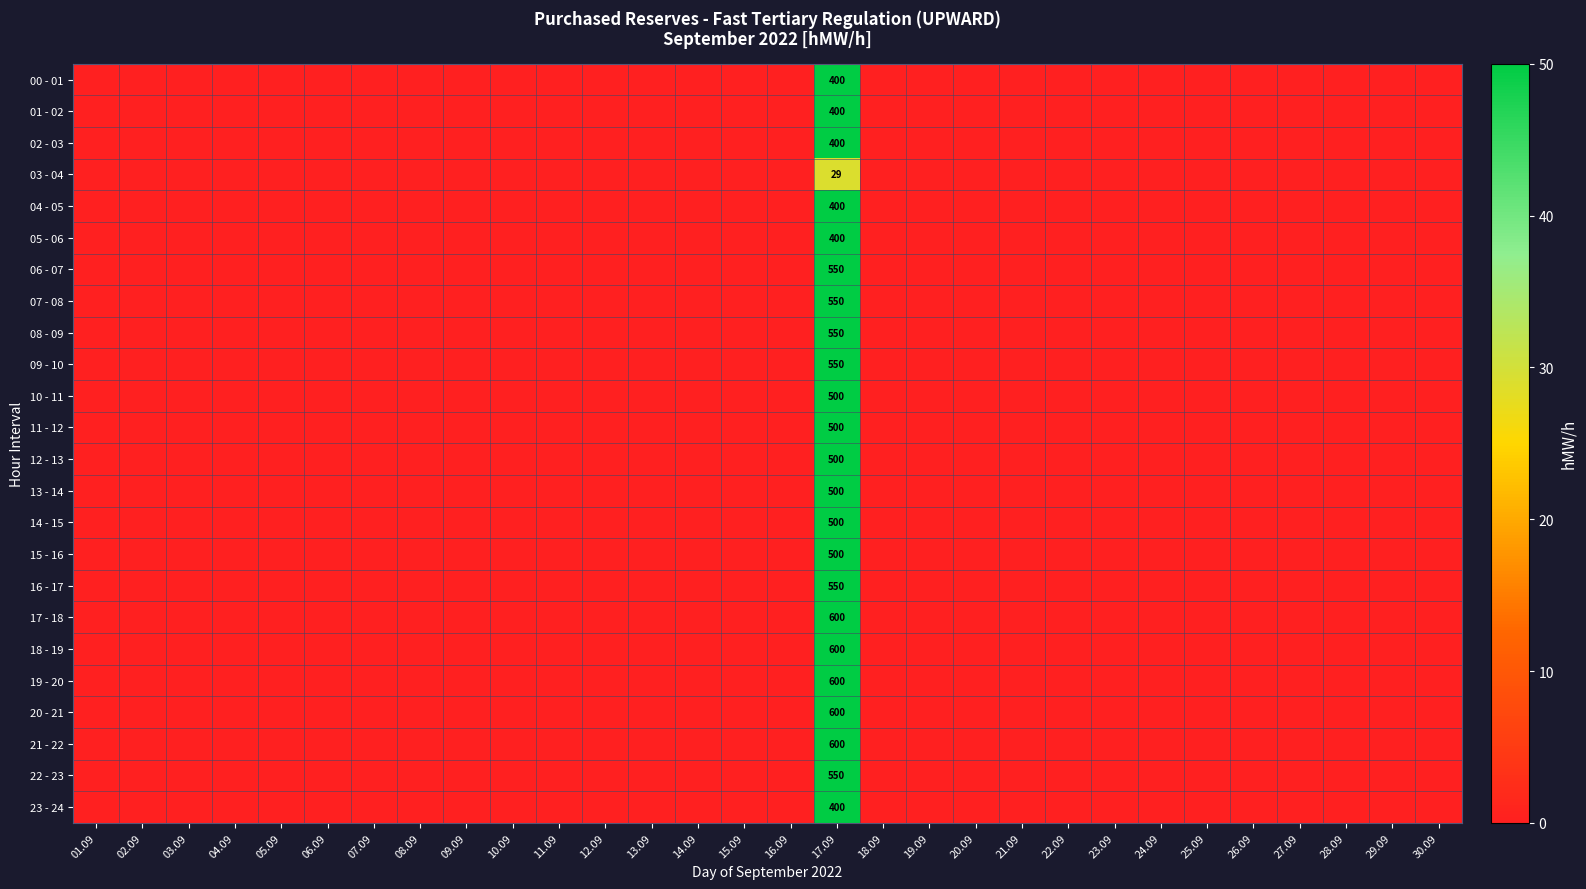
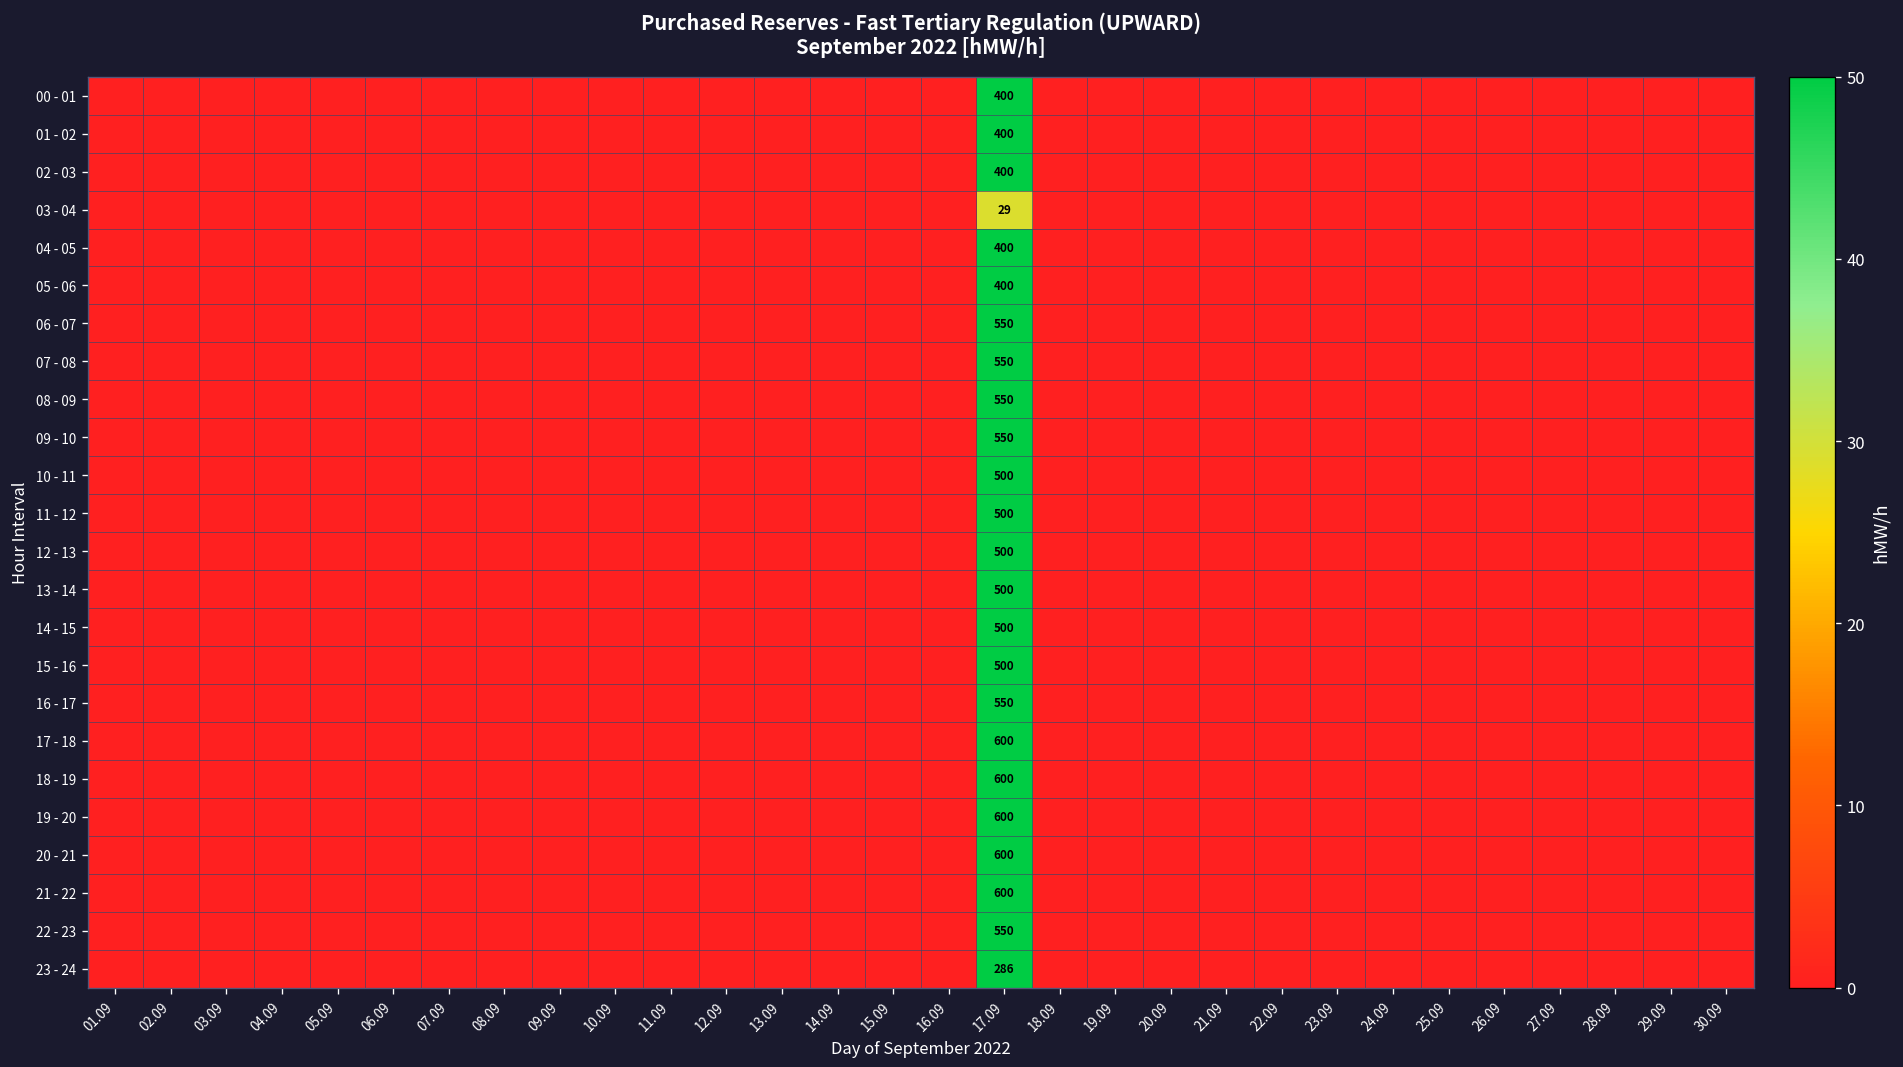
23 - 24, 17.09: 400 -> 286
